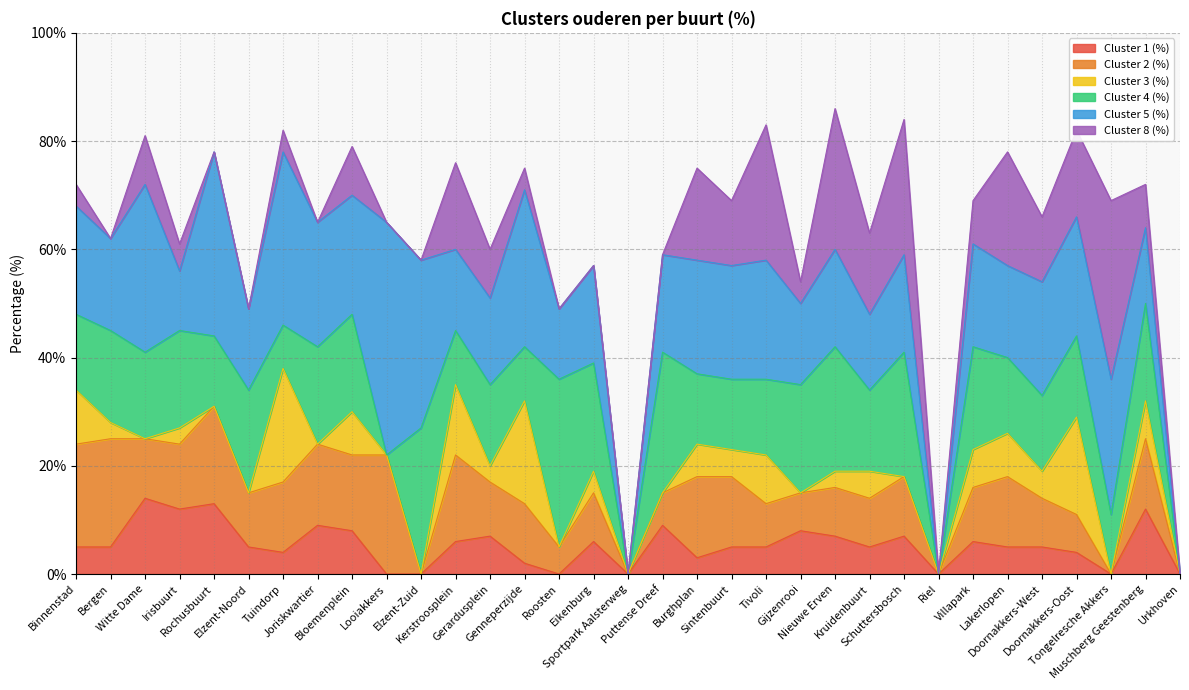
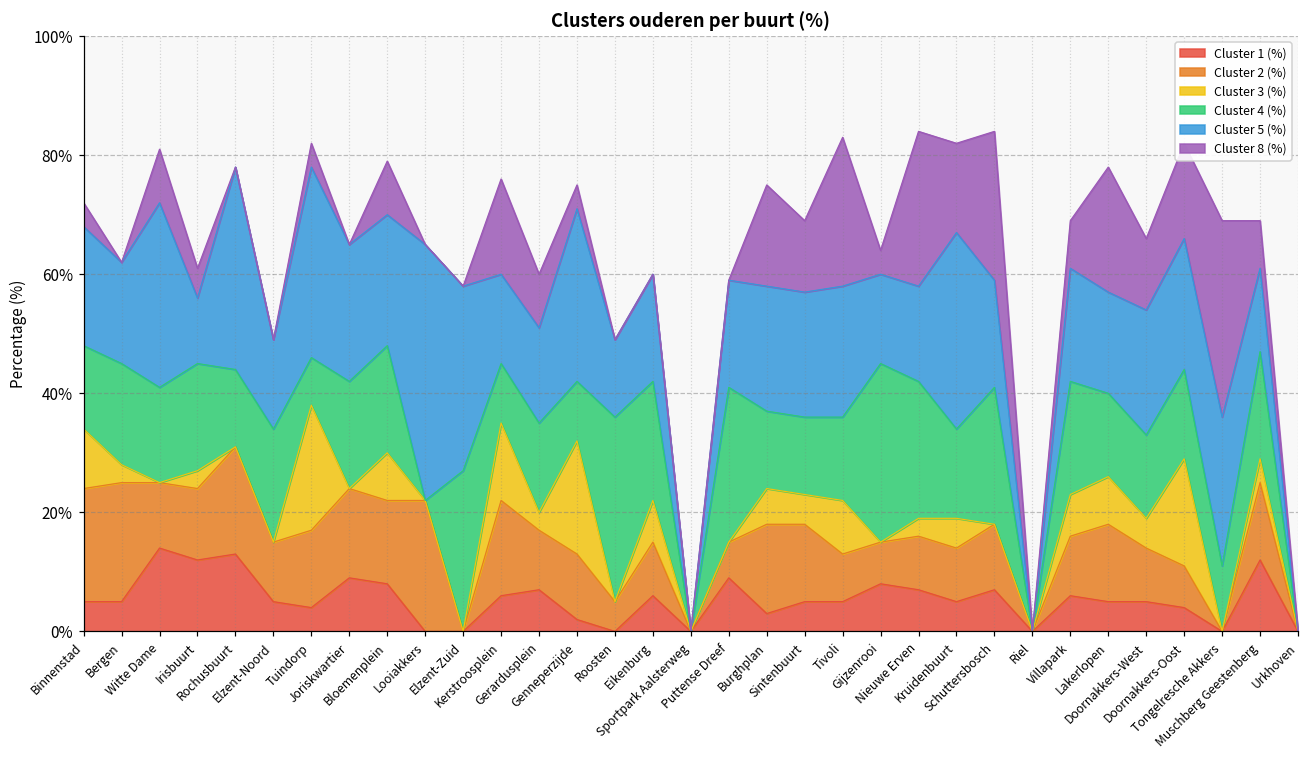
Cluster 3 (%), Eikenburg: 4% -> 7%
Cluster 4 (%), Gijzenrooi: 20% -> 30%
Cluster 5 (%), Nieuwe Erven: 18% -> 16%
Cluster 5 (%), Kruidenbuurt: 14% -> 33%
Cluster 3 (%), Muschberg Geestenberg: 7% -> 4%
